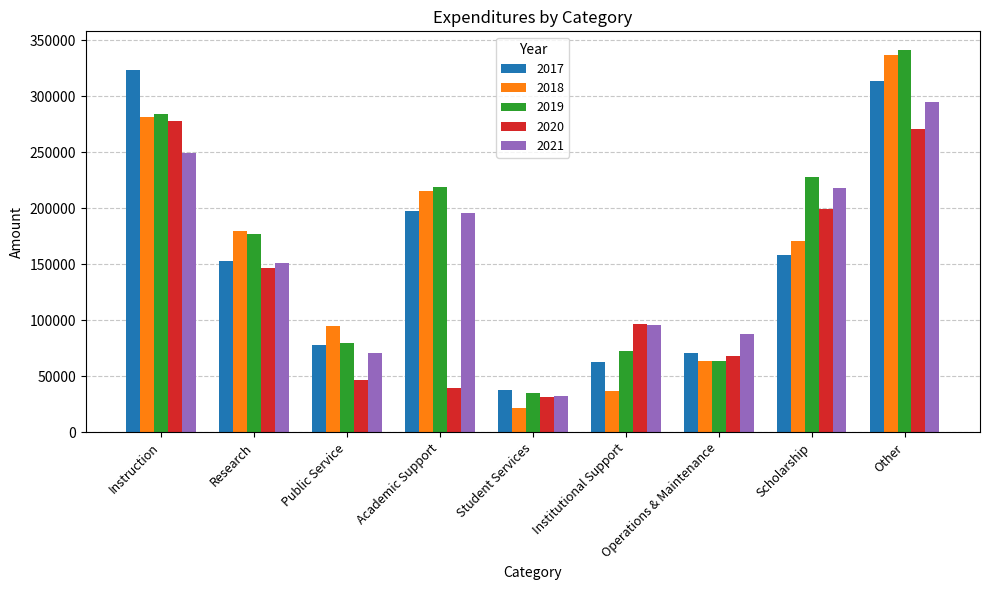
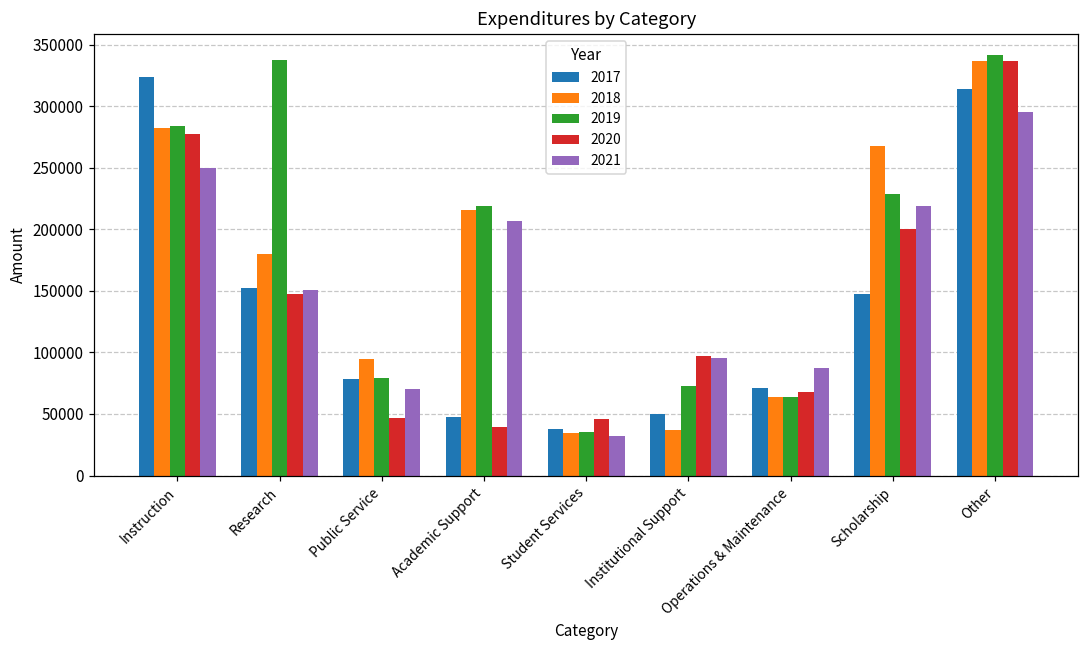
2019, Research: 177000 -> 337000
2017, Academic Support: 198000 -> 48000
2021, Academic Support: 196000 -> 206000
2018, Student Services: 22000 -> 35000
2020, Student Services: 31000 -> 46000
2017, Institutional Support: 63000 -> 50000
2017, Scholarship: 159000 -> 148000
2018, Scholarship: 171000 -> 267000
2020, Other: 271000 -> 337000
